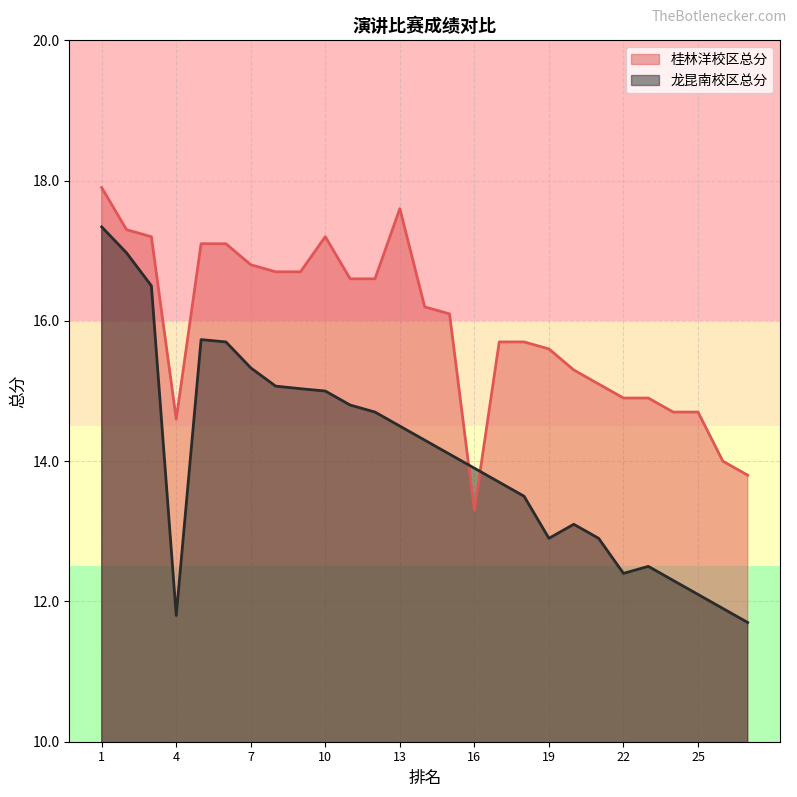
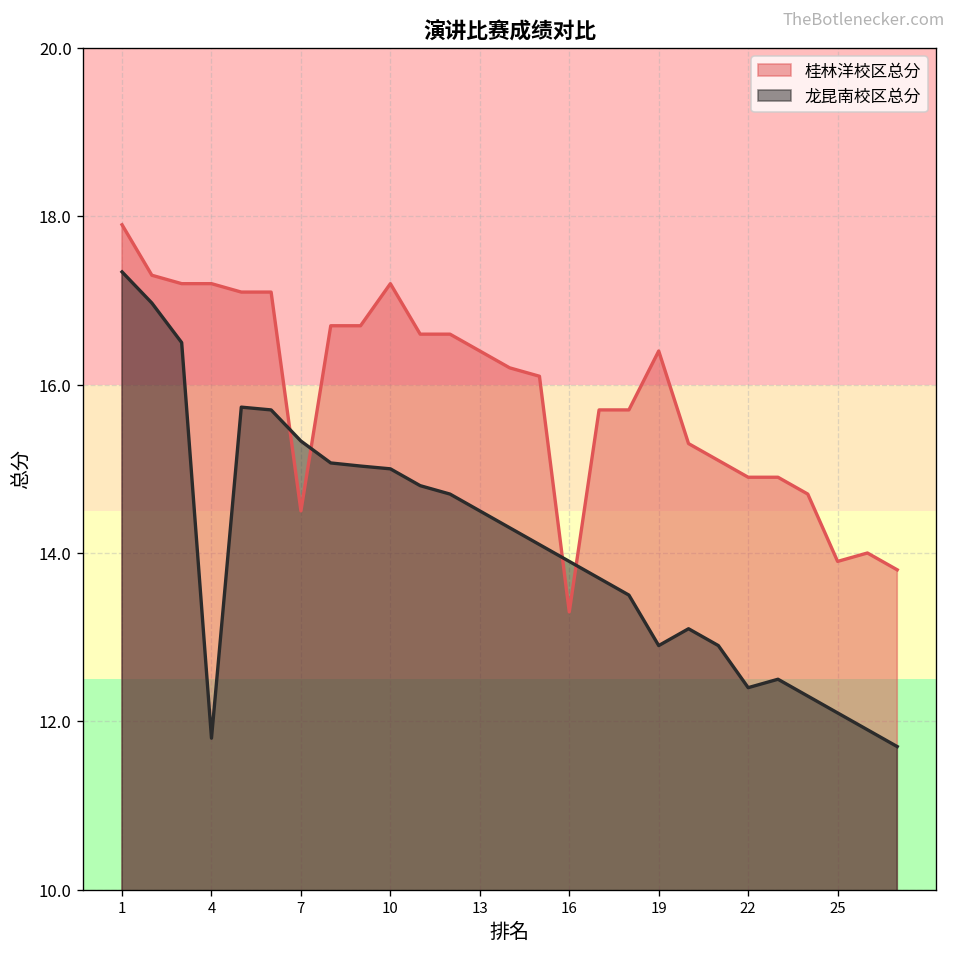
桂林洋校区总分, 4: 14.6 -> 17.2
桂林洋校区总分, 7: 16.8 -> 14.5
桂林洋校区总分, 13: 17.6 -> 16.4
桂林洋校区总分, 19: 15.6 -> 16.4
桂林洋校区总分, 25: 14.7 -> 13.9
